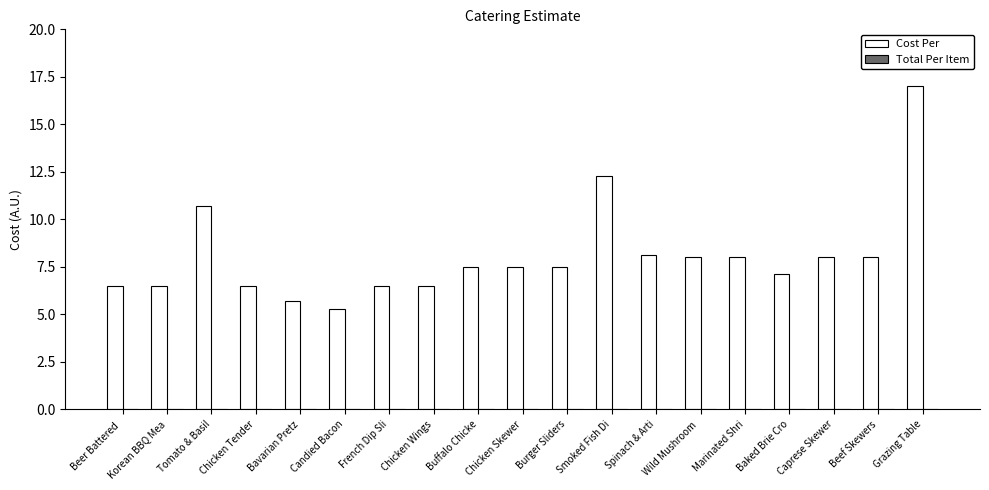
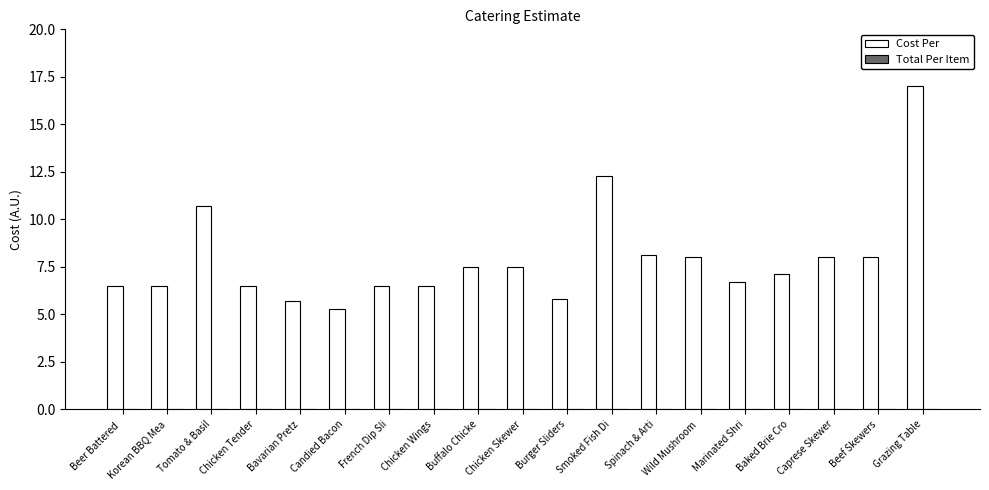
Cost Per, Burger Sliders: 7.5 -> 5.8
Cost Per, Marinated Shri: 8.0 -> 6.7
